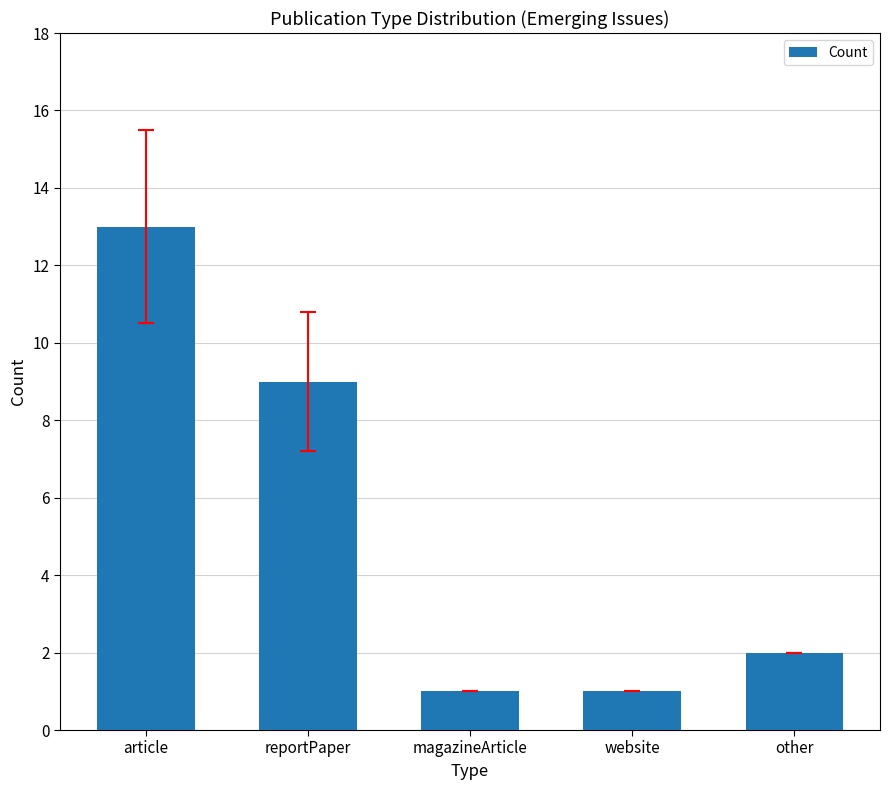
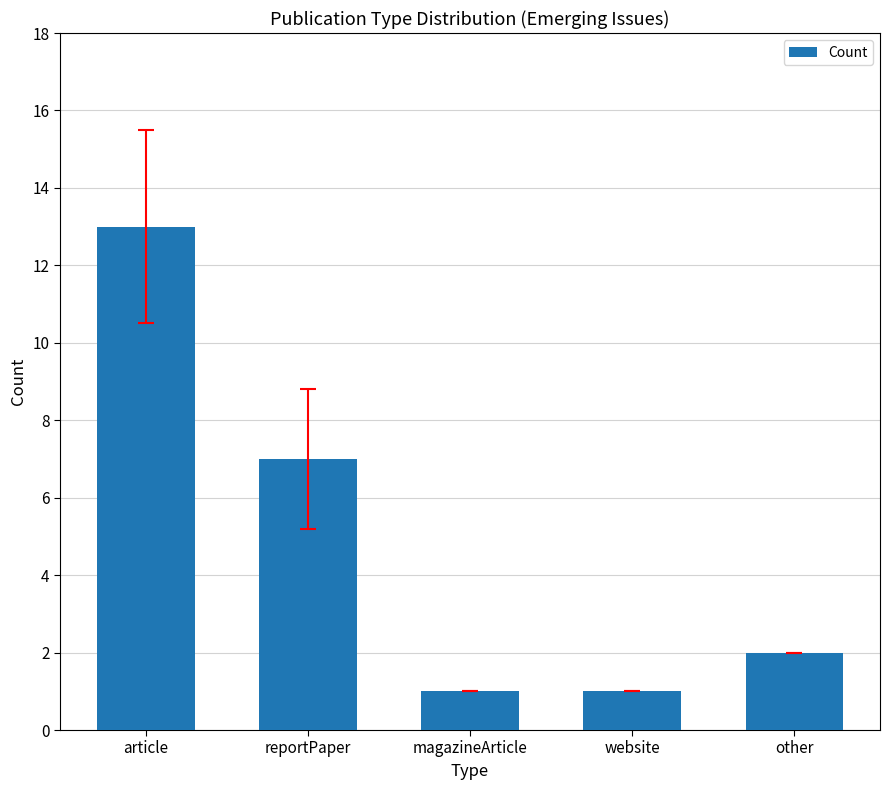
Count, reportPaper: 9 -> 7
